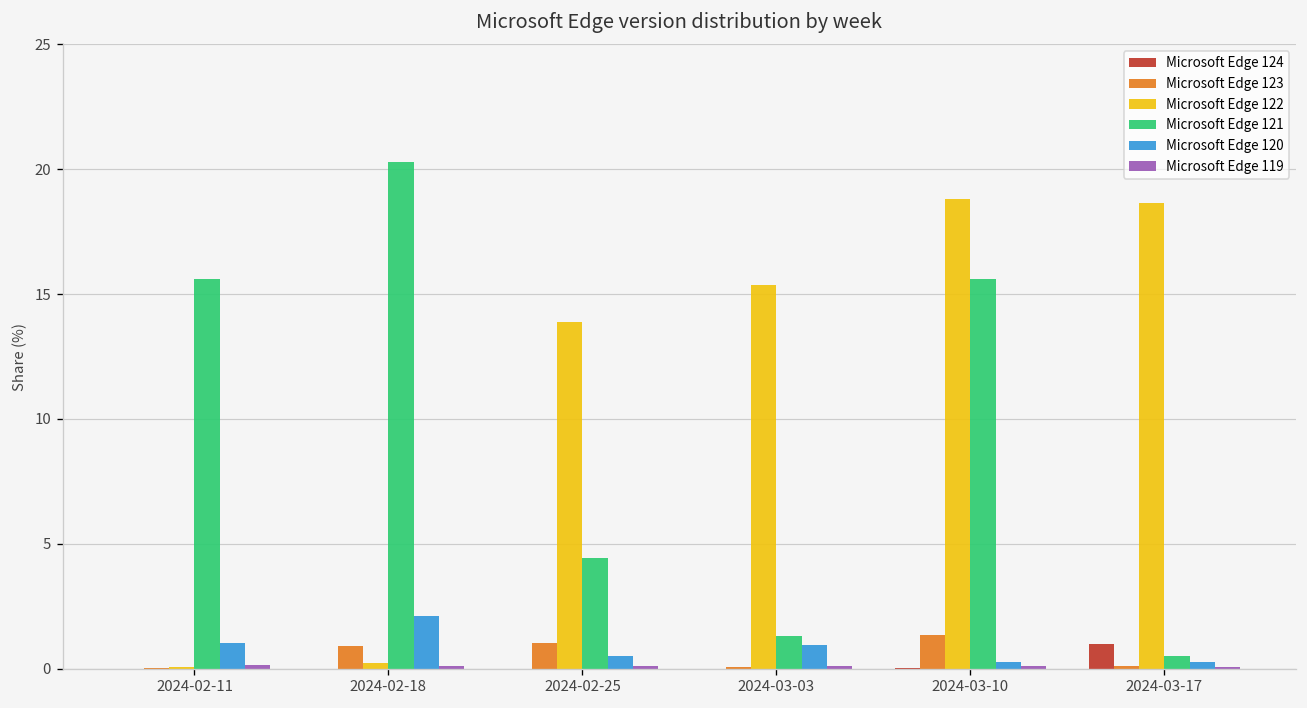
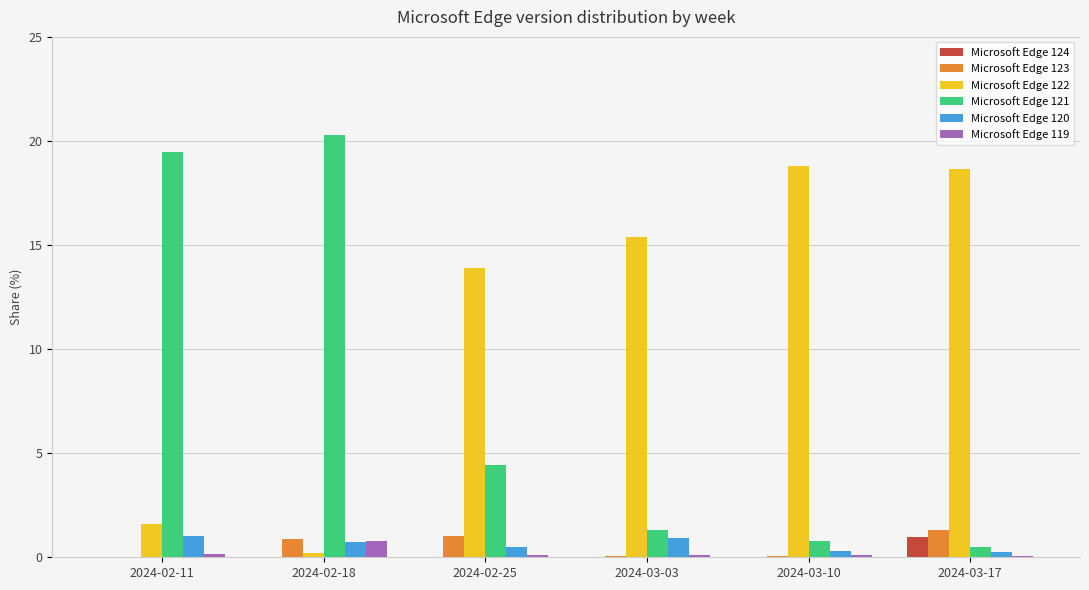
Microsoft Edge 122, 2024-02-11: 0.1 -> 1.6
Microsoft Edge 121, 2024-02-11: 15.6 -> 19.5
Microsoft Edge 120, 2024-02-18: 2.1 -> 0.7
Microsoft Edge 119, 2024-02-18: 0.1 -> 0.8
Microsoft Edge 123, 2024-03-10: 1.4 -> 0.0
Microsoft Edge 121, 2024-03-10: 15.6 -> 0.8
Microsoft Edge 123, 2024-03-17: 0.1 -> 1.3
